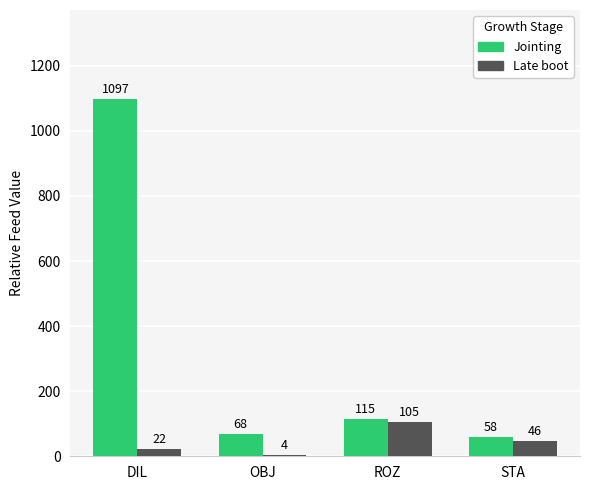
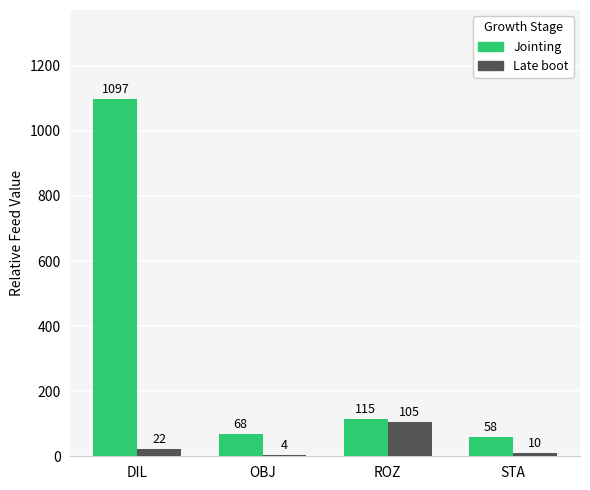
Late boot, STA: 46 -> 10
